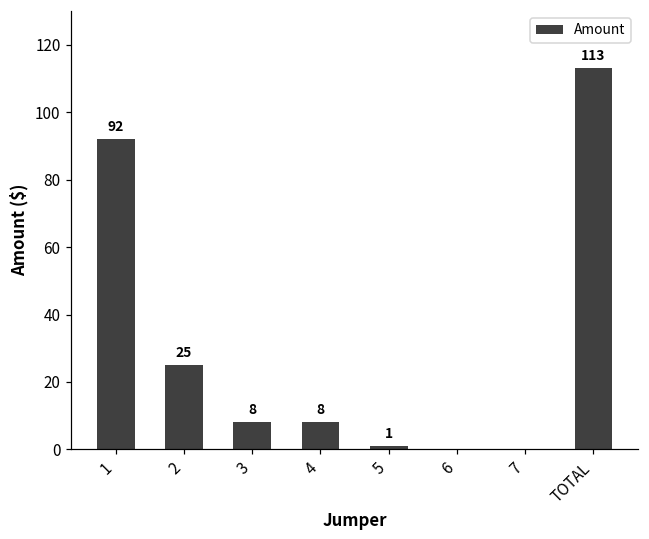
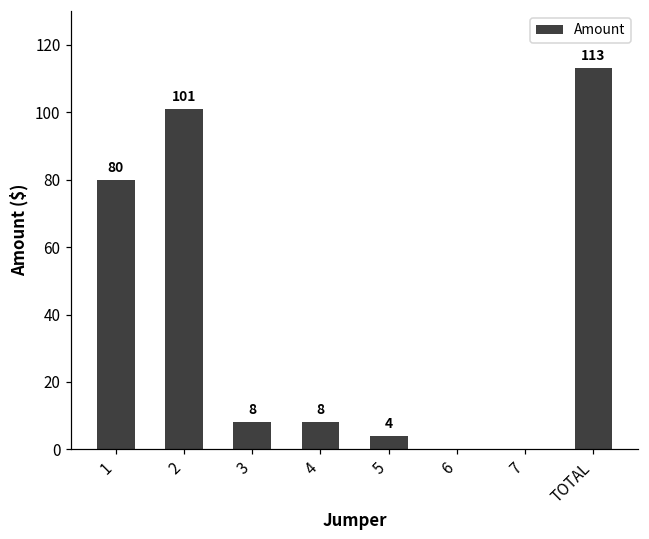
1: 92 -> 80
2: 25 -> 101
5: 1 -> 4
